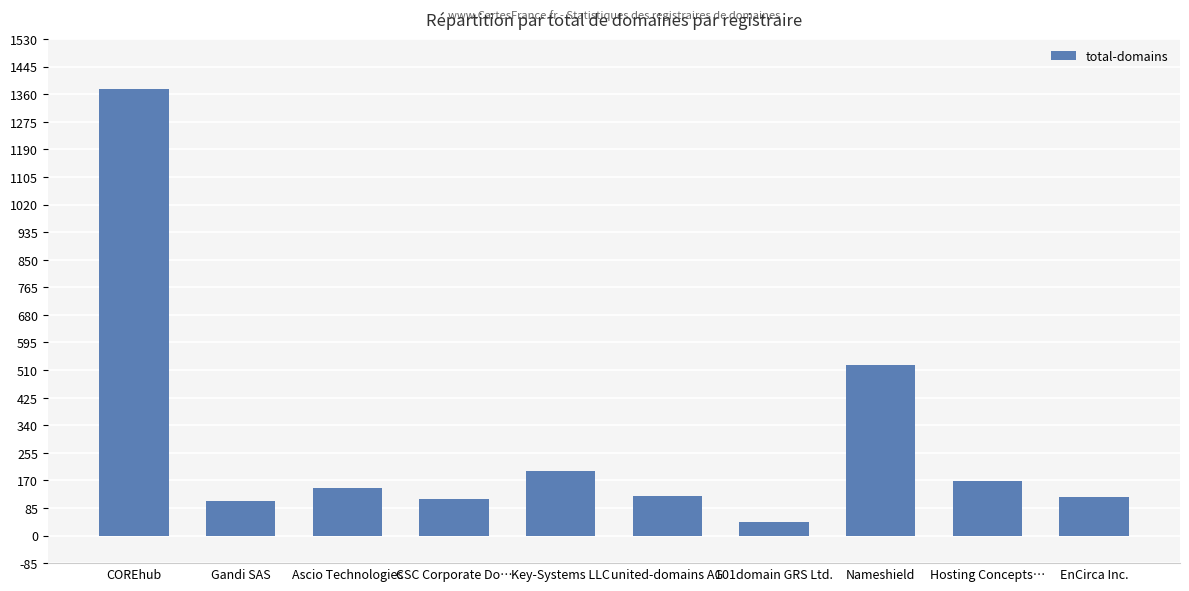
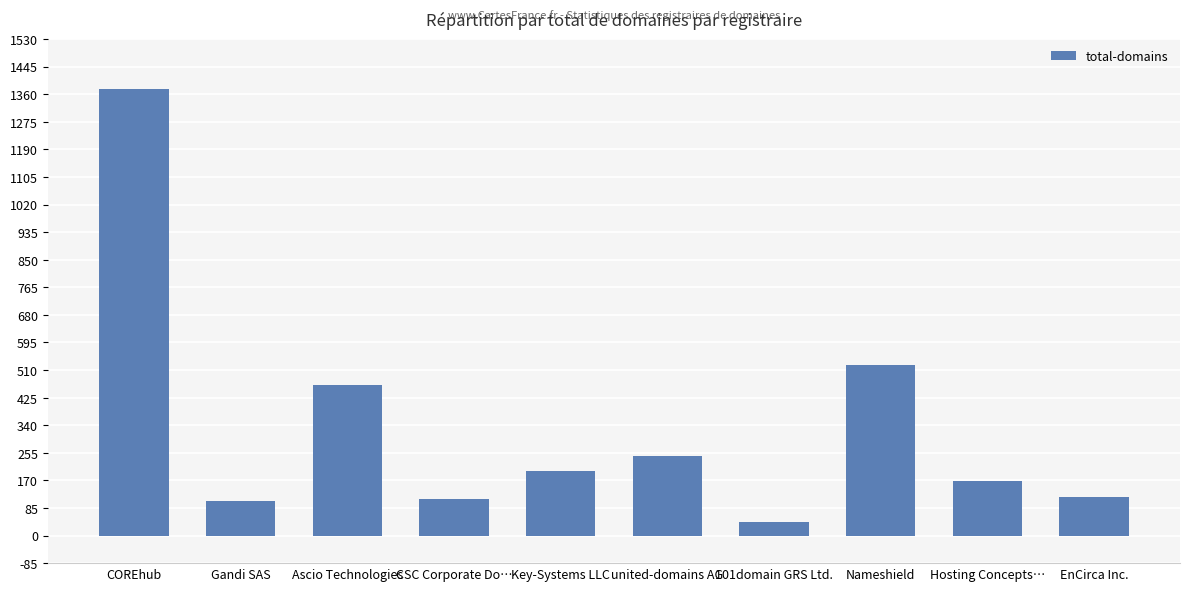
Ascio Technologies: 150 -> 460
united-domains AG: 120 -> 250
